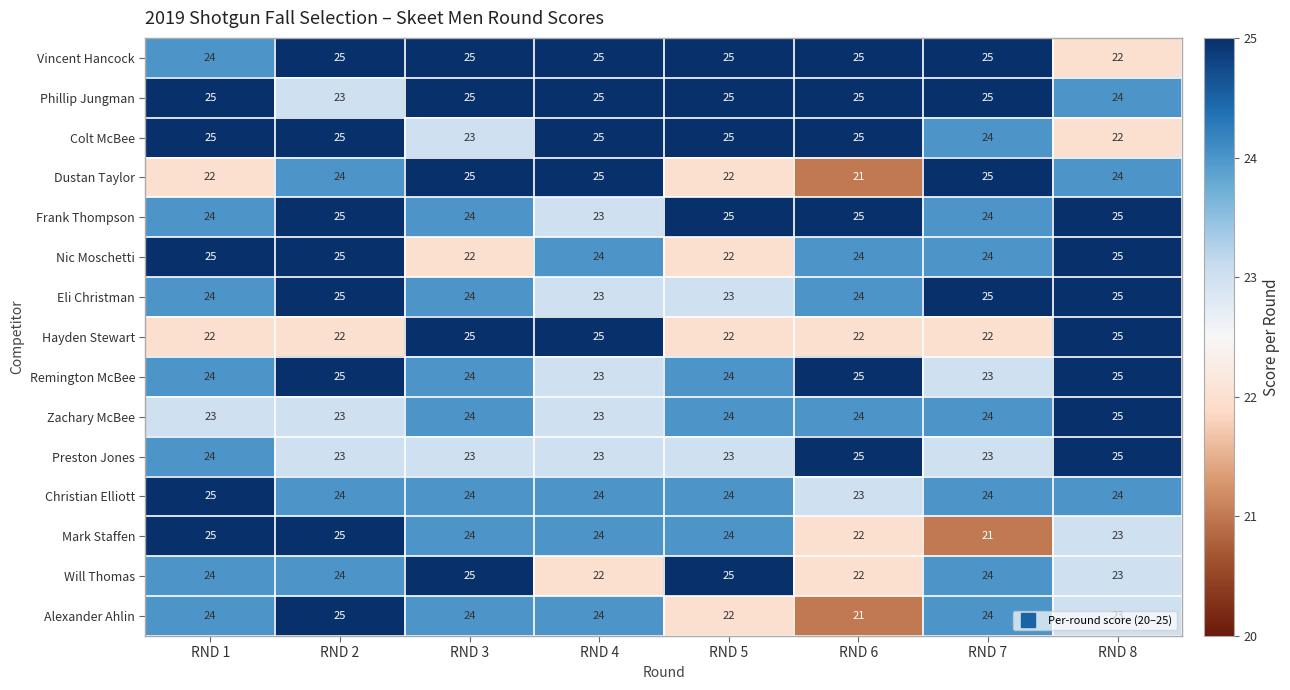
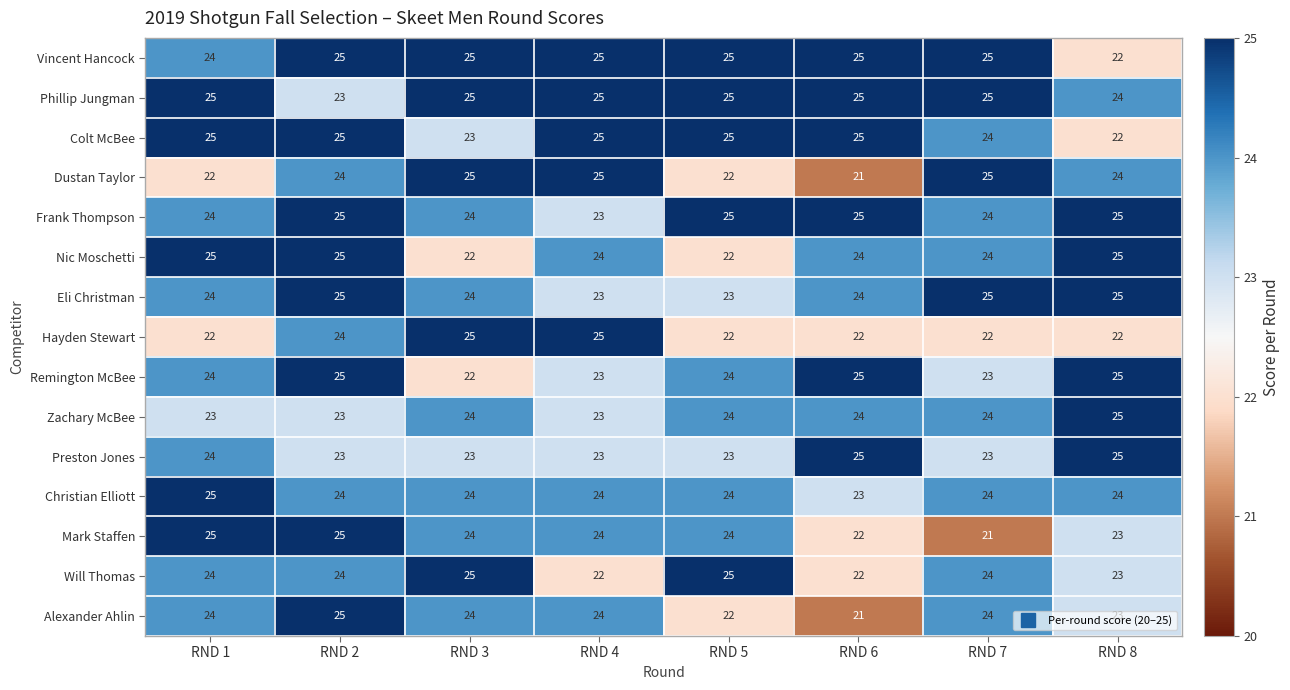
Hayden Stewart, RND 2: 22 -> 24
Hayden Stewart, RND 8: 25 -> 22
Remington McBee, RND 3: 24 -> 22
